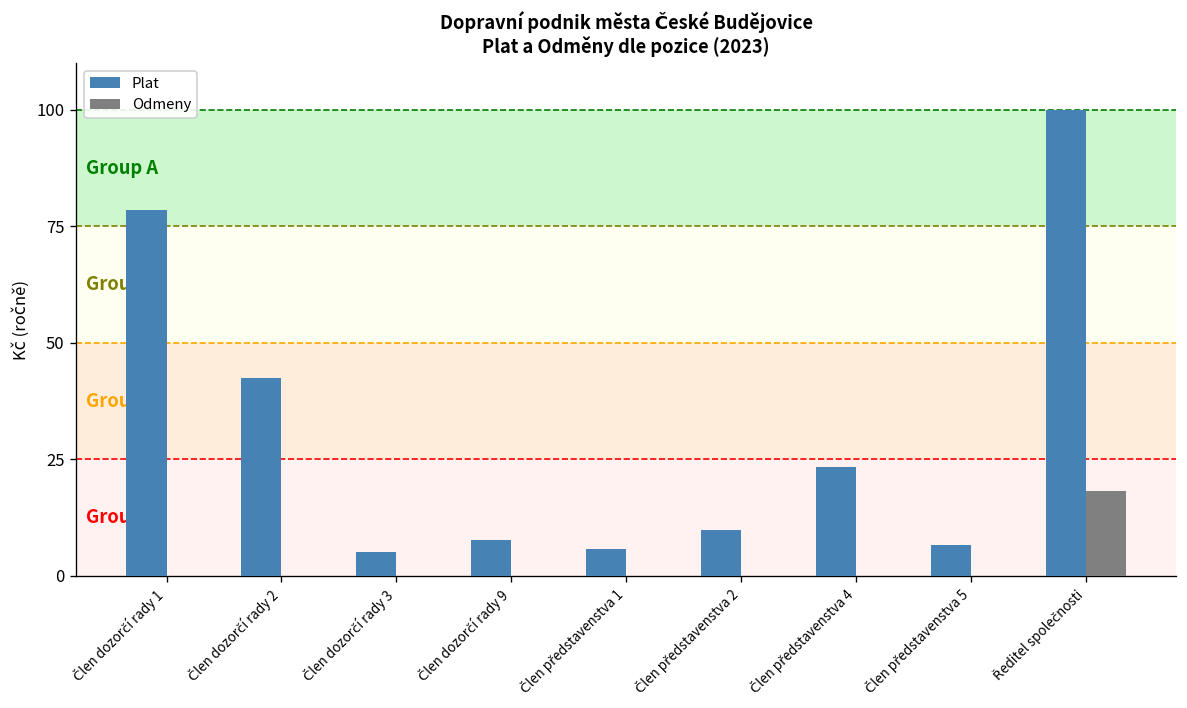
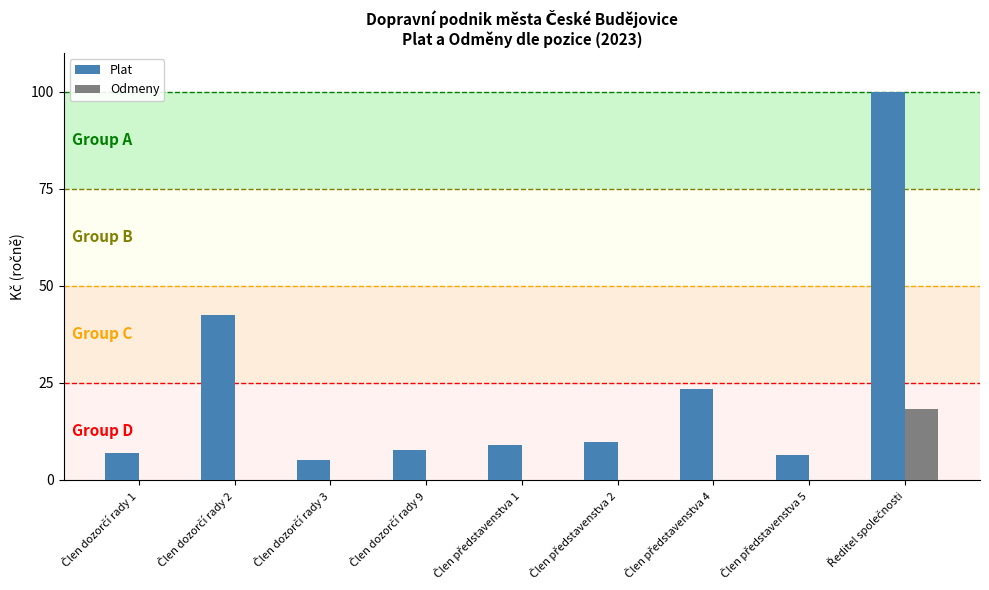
Plat, Člen dozorčí rady 1: 78 -> 7
Plat, Člen představenstva 1: 6 -> 9
